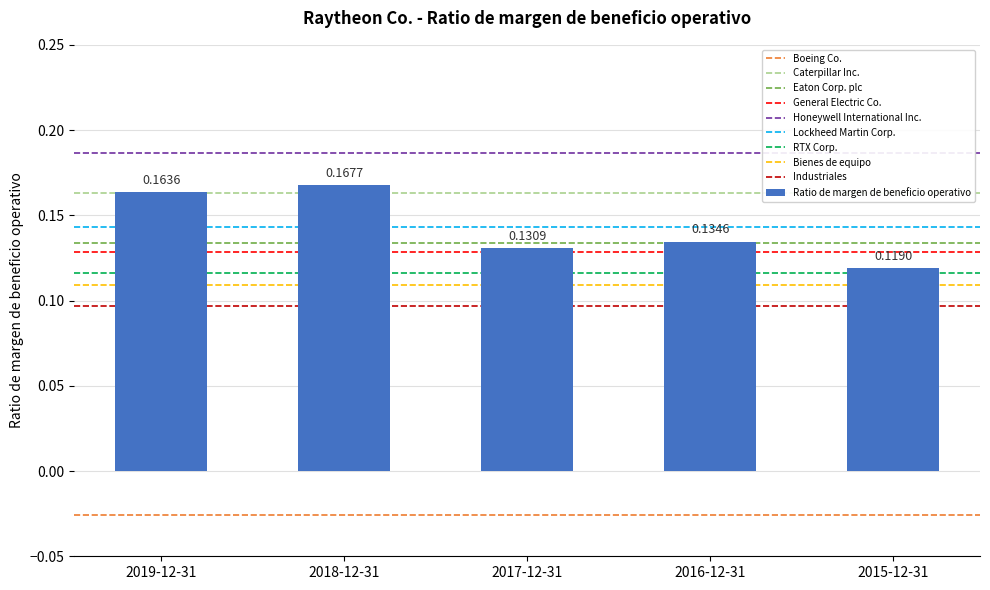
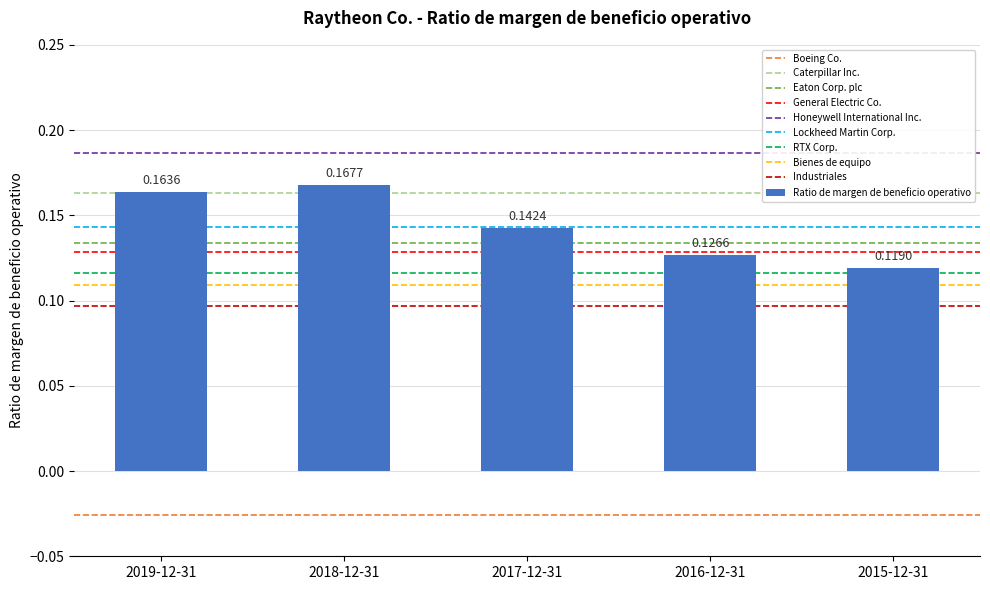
2017-12-31: 0.1309 -> 0.1424
2016-12-31: 0.1346 -> 0.1266
